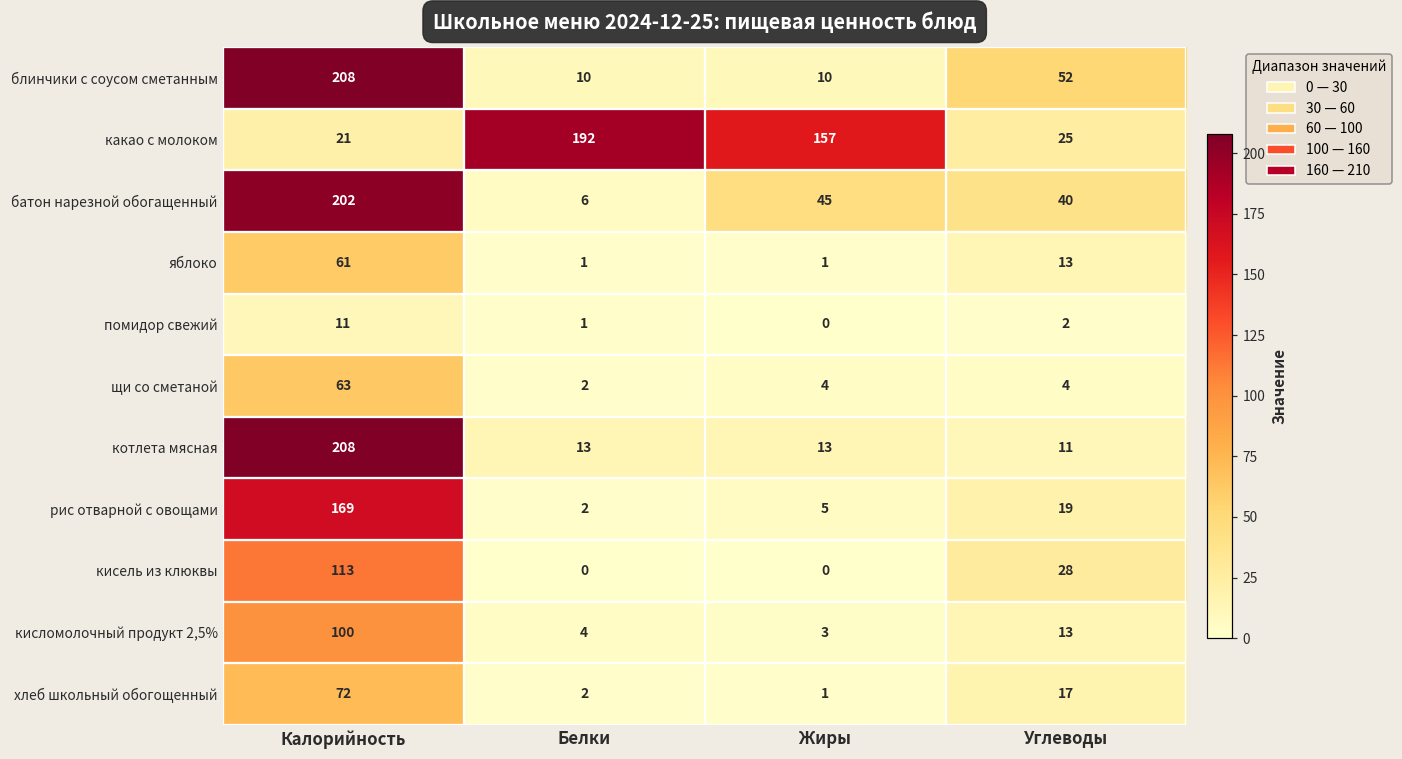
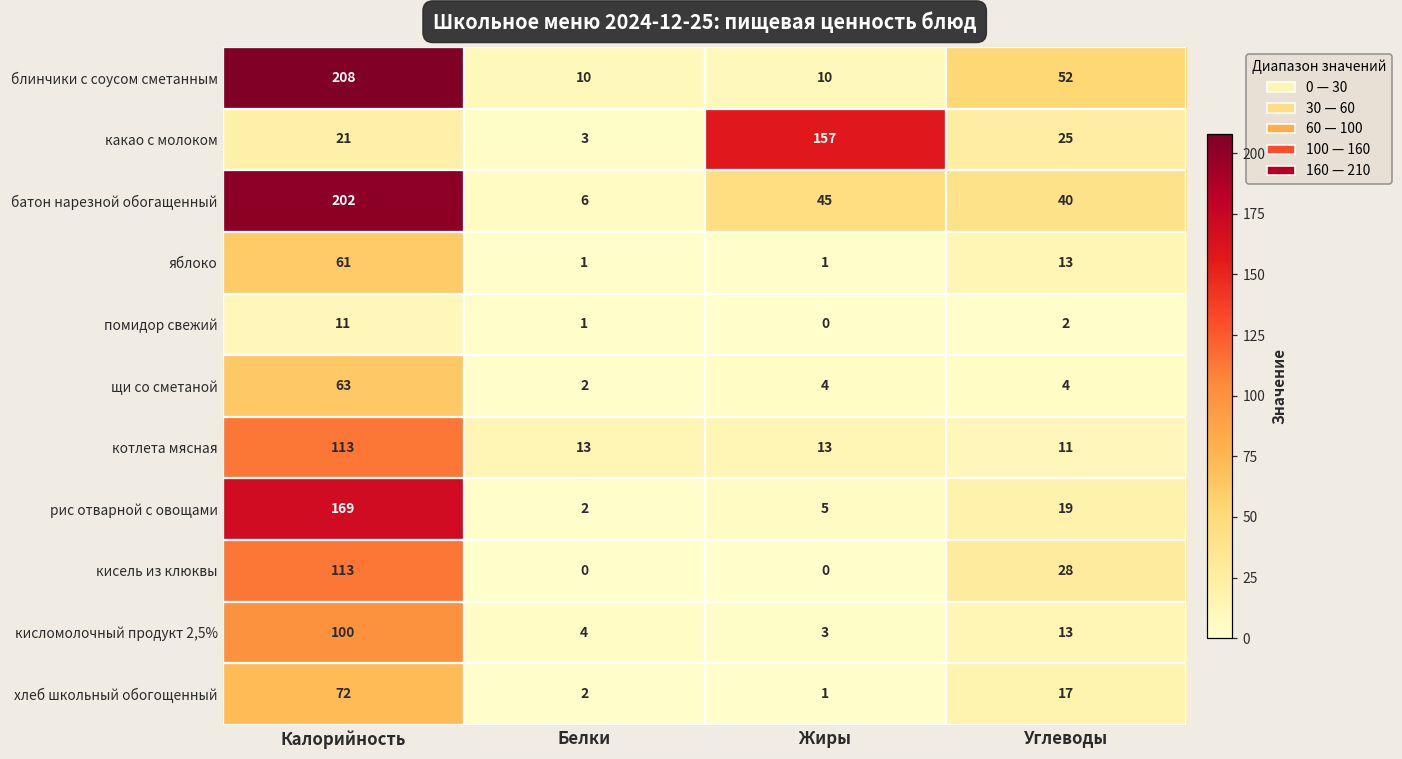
какао с молоком, Белки: 192 -> 3
котлета мясная, Калорийность: 208 -> 113
